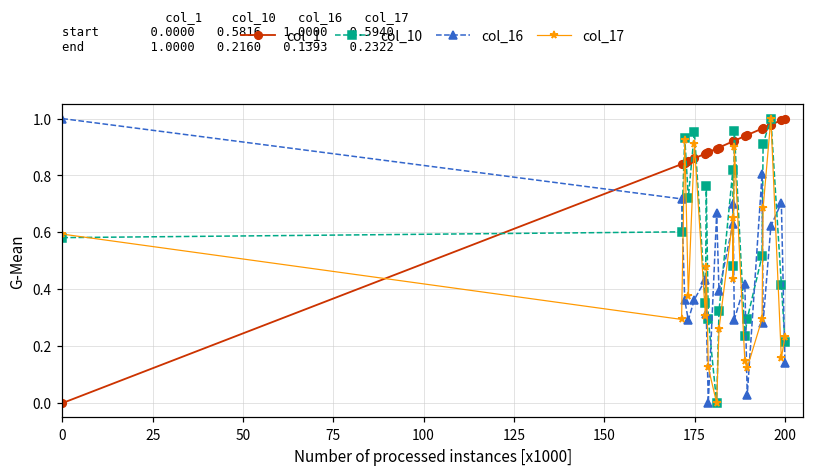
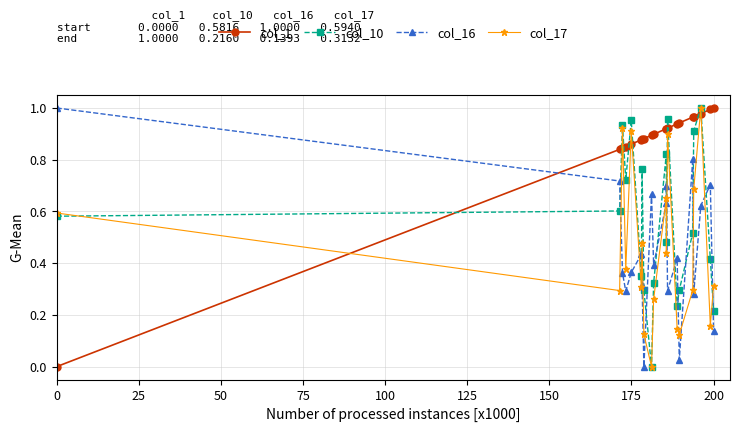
col_17, 200: 0.2322 -> 0.3132
